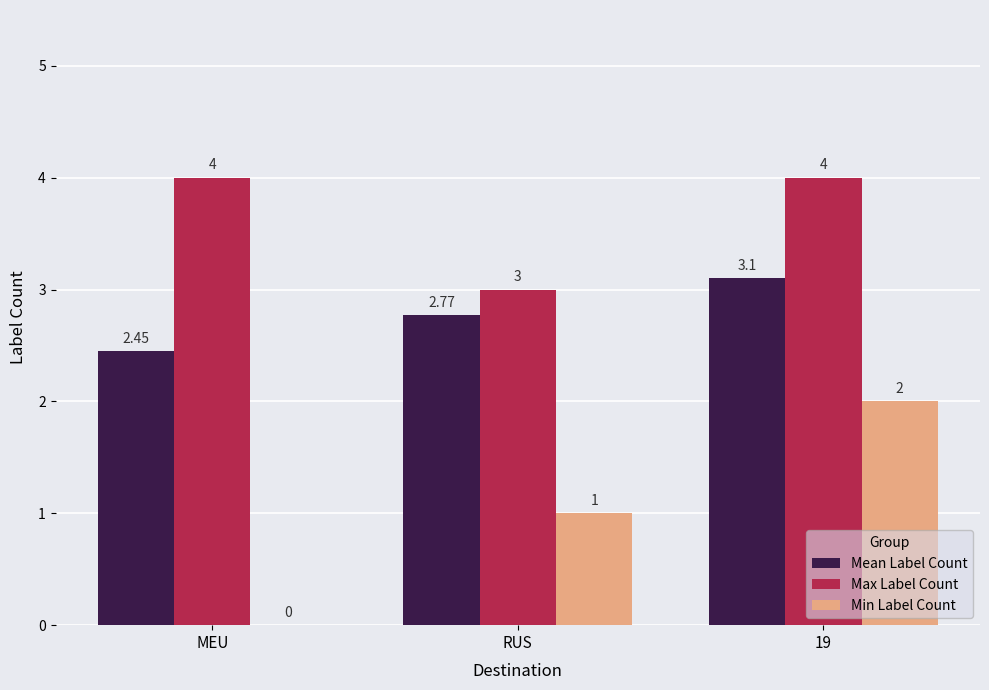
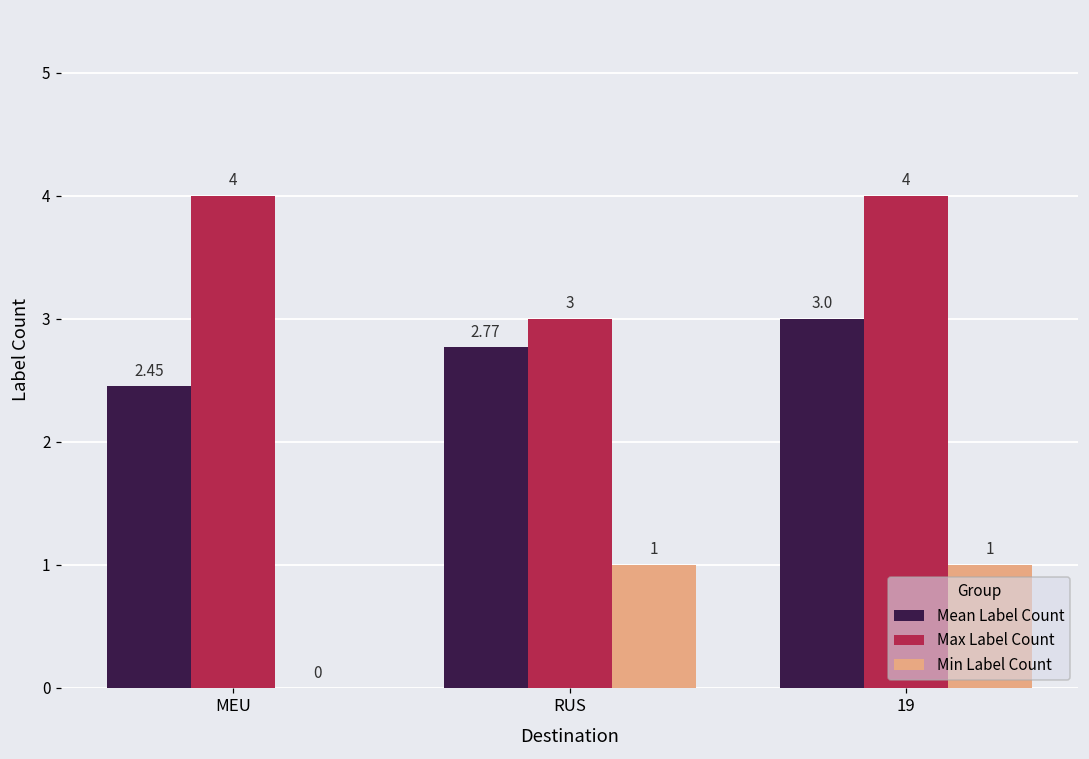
Mean Label Count, 19: 3.1 -> 3.0
Min Label Count, 19: 2 -> 1
